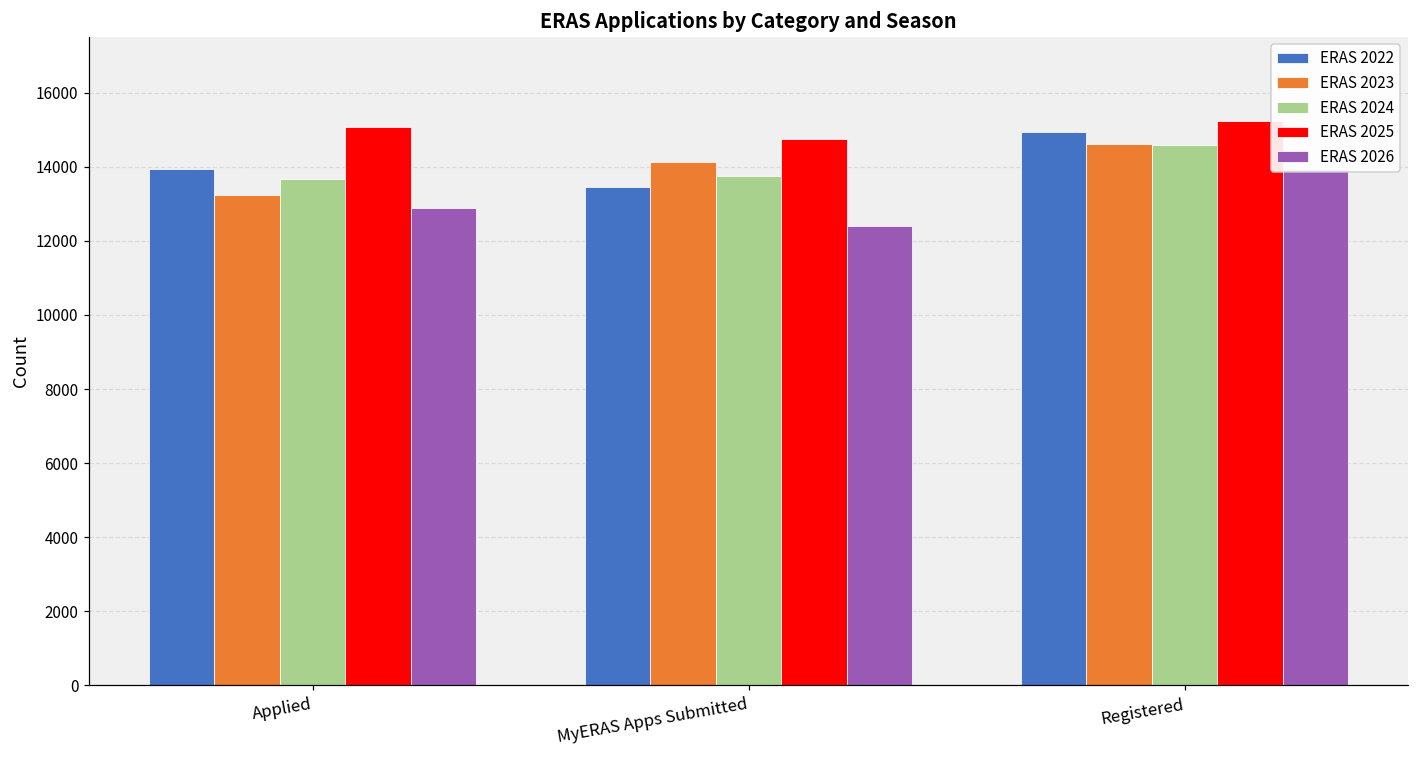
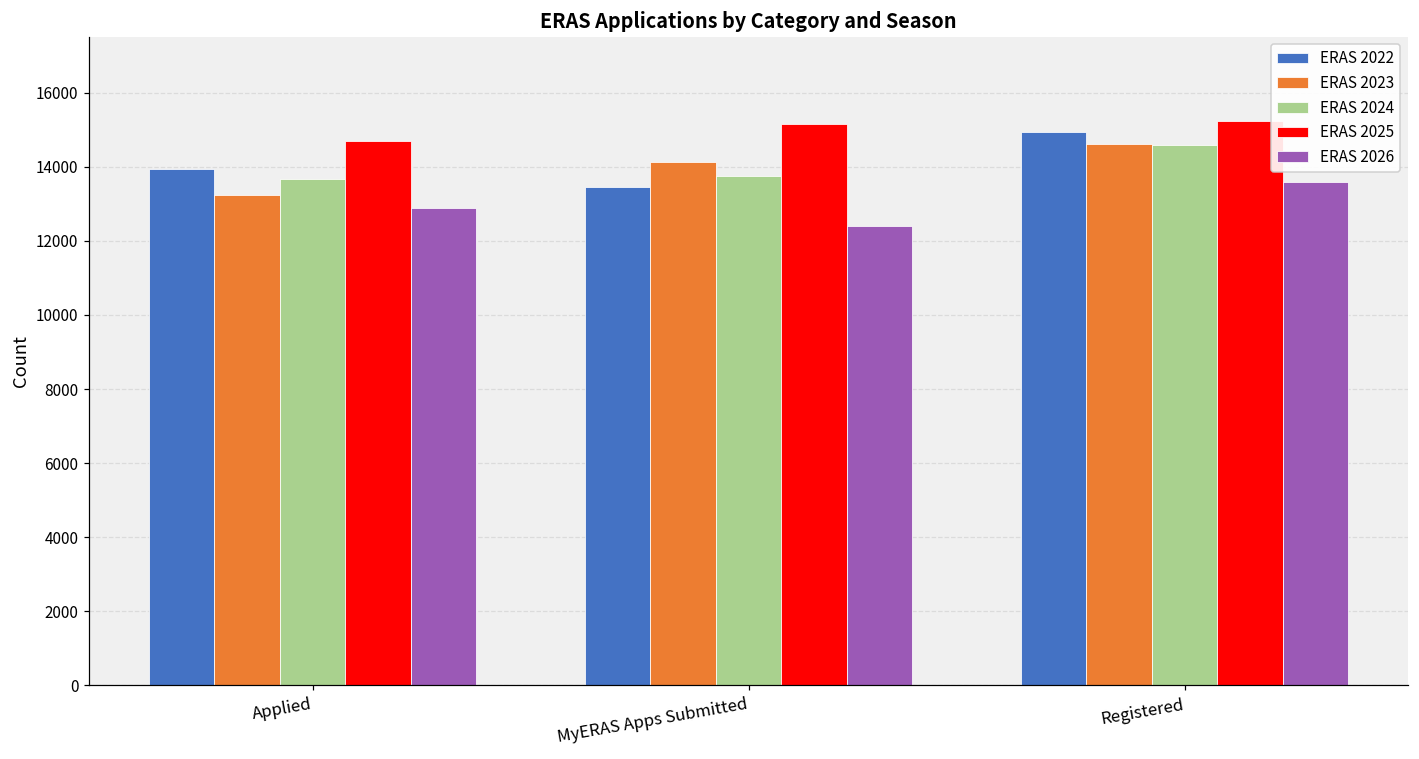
ERAS 2025, Applied: 15100 -> 14700
ERAS 2025, MyERAS Apps Submitted: 14800 -> 15100
ERAS 2026, Registered: 13900 -> 13600
